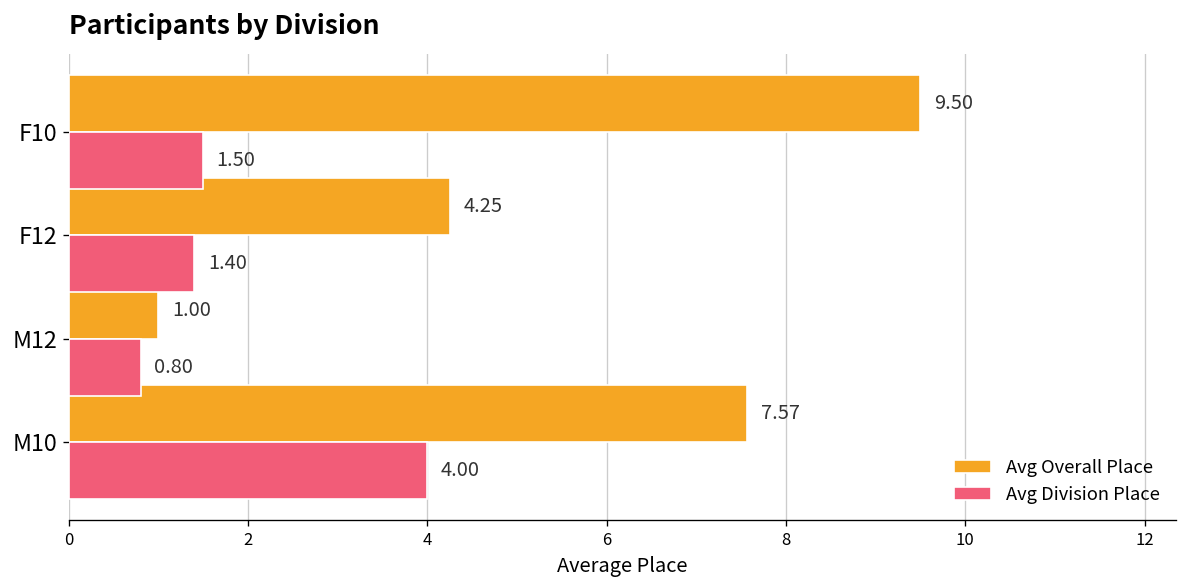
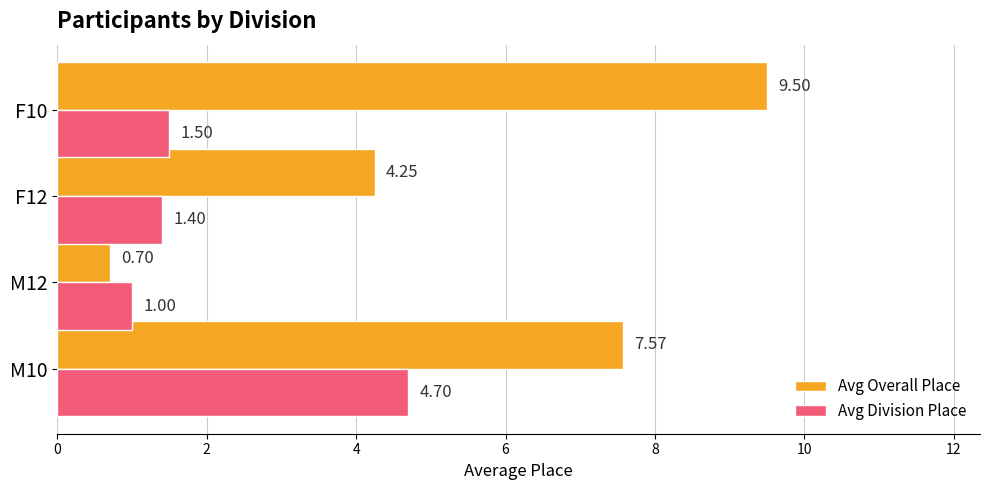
Avg Overall Place, M12: 1.00 -> 0.70
Avg Division Place, M12: 0.80 -> 1.00
Avg Division Place, M10: 4.00 -> 4.70
